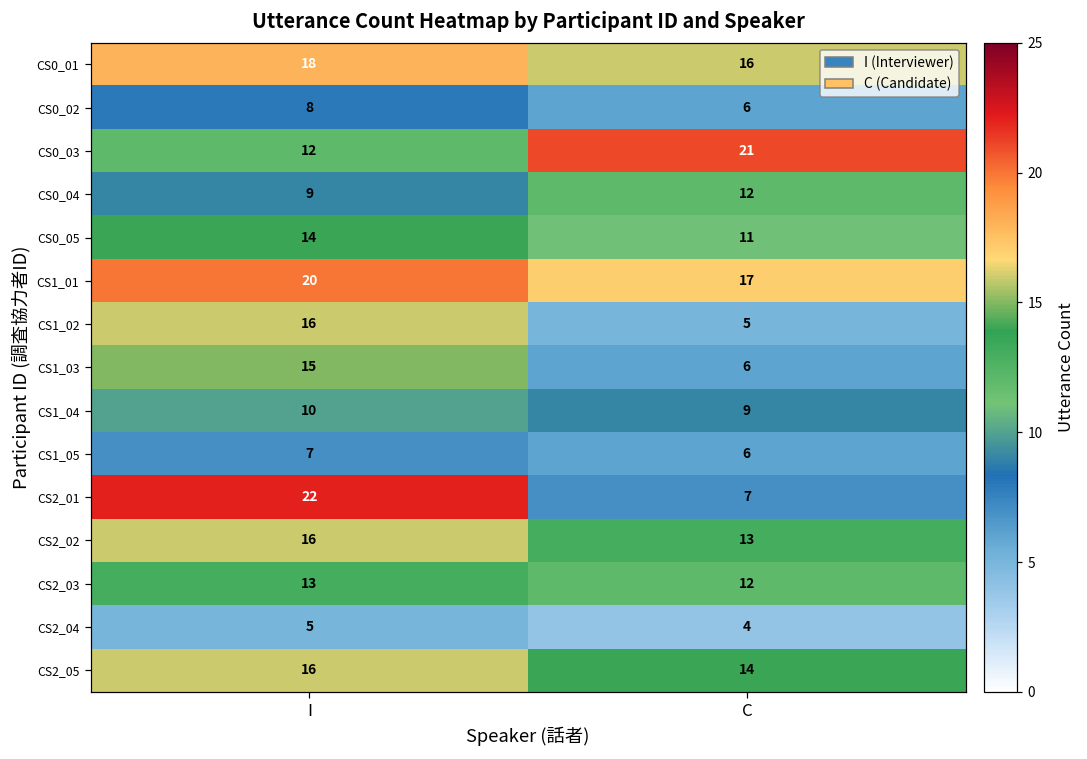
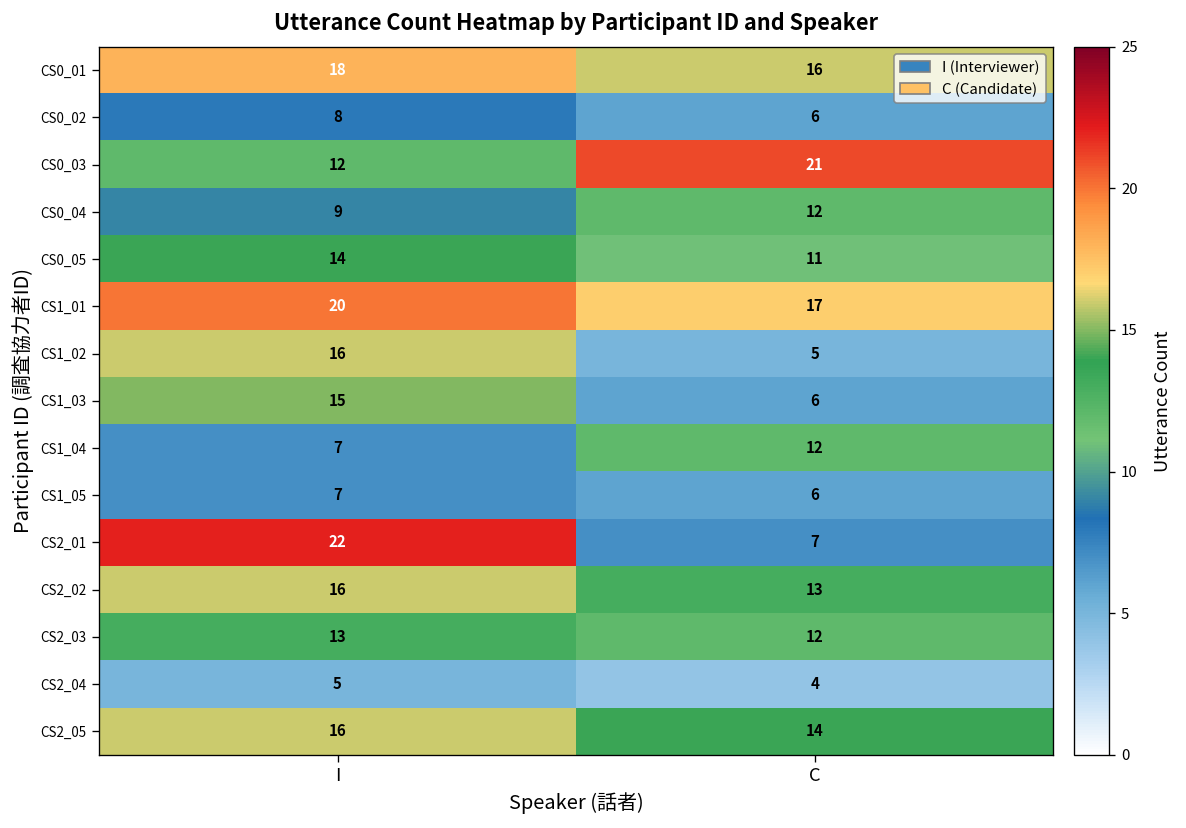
CS1_04, I: 10 -> 7
CS1_04, C: 9 -> 12
